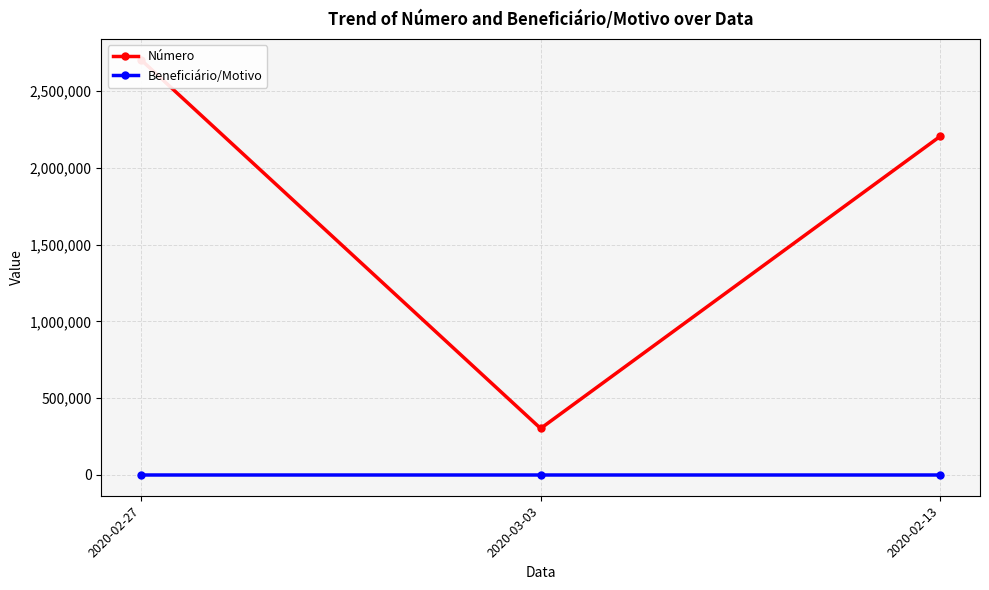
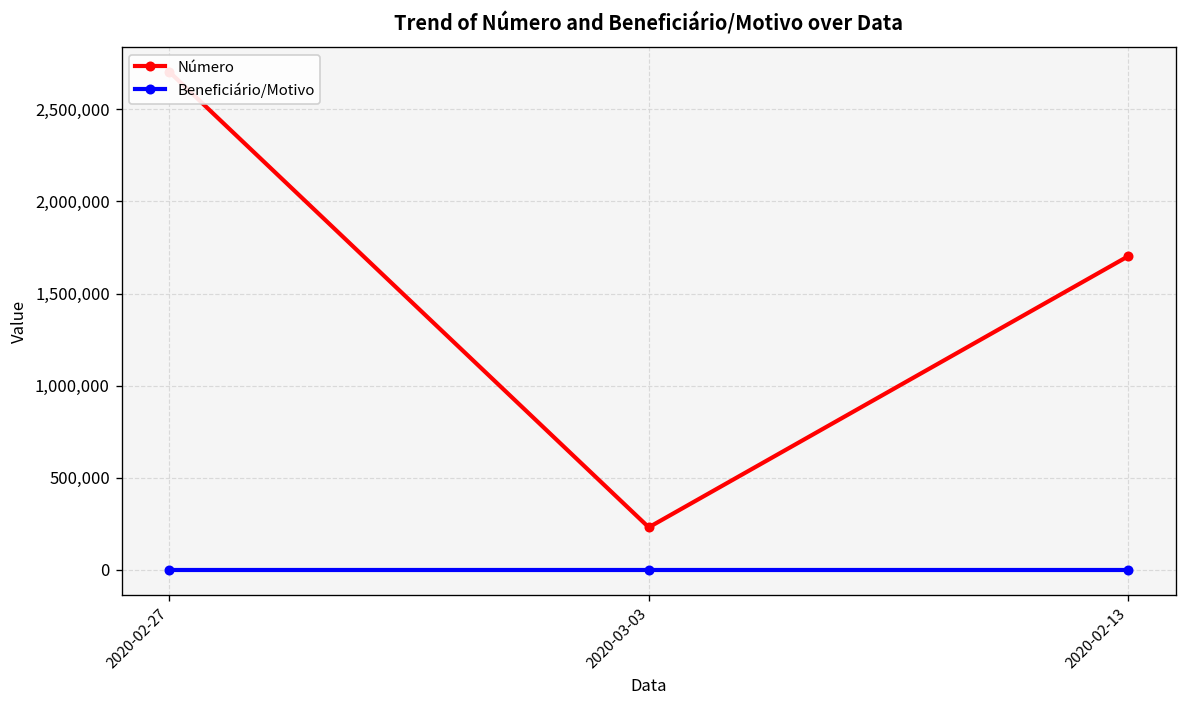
Número, 2020-03-03: 300,000 -> 230,000
Número, 2020-02-13: 2,200,000 -> 1,700,000
